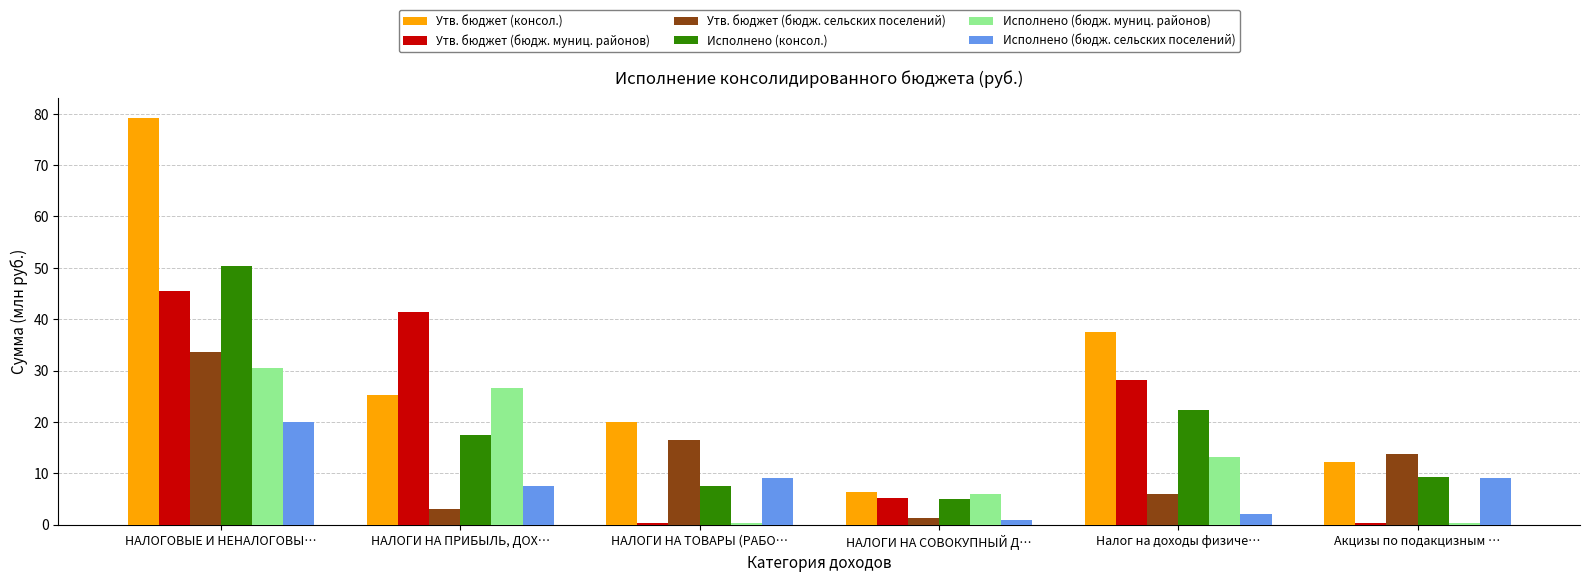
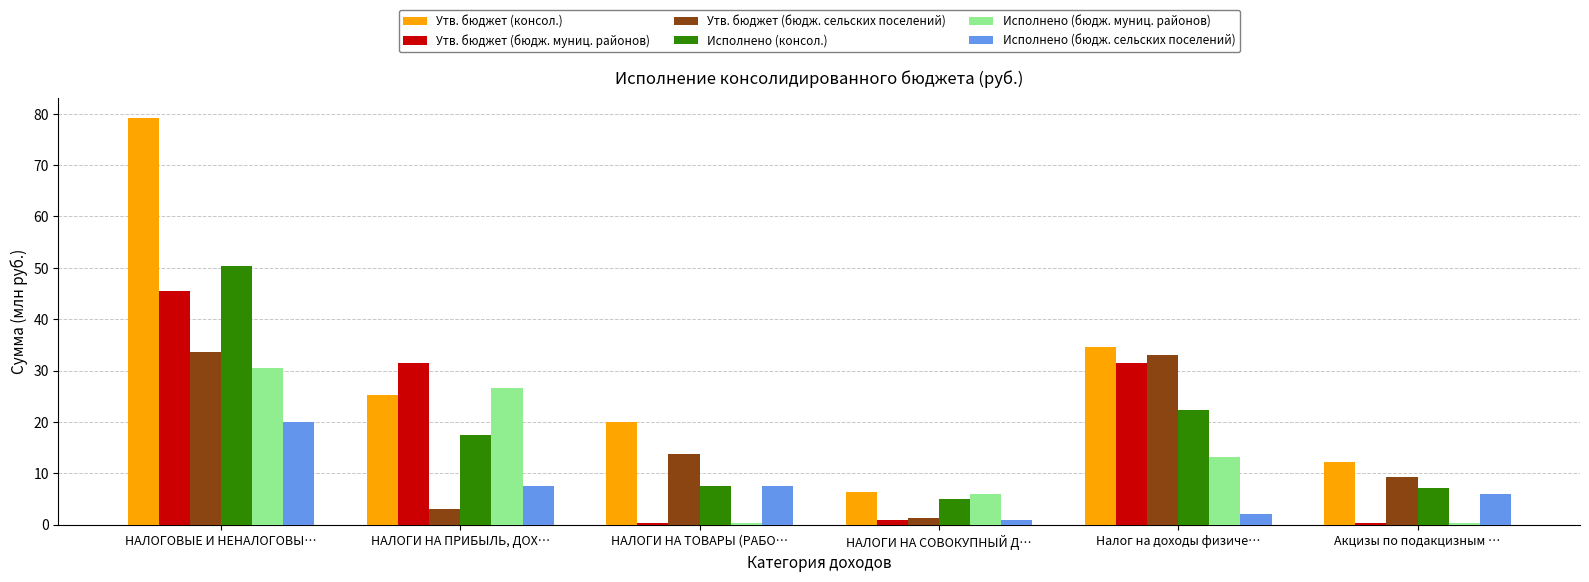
Утв. бюджет (бюдж. муниц. районов), НАЛОГИ НА ПРИБЫЛЬ, ДОХ…: 41 -> 32
Утв. бюджет (бюдж. сельских поселений), НАЛОГИ НА ТОВАРЫ (РАБО…: 16 -> 14
Исполнено (бюдж. сельских поселений), НАЛОГИ НА ТОВАРЫ (РАБО…: 9 -> 8
Утв. бюджет (бюдж. муниц. районов), НАЛОГИ НА СОВОКУПНЫЙ Д…: 5 -> 1
Утв. бюджет (консол.), Налог на доходы физиче…: 38 -> 35
Утв. бюджет (бюдж. муниц. районов), Налог на доходы физиче…: 28 -> 32
Утв. бюджет (бюдж. сельских поселений), Налог на доходы физиче…: 6 -> 33
Утв. бюджет (бюдж. сельских поселений), Акцизы по подакцизным …: 14 -> 9
Исполнено (консол.), Акцизы по подакцизным …: 9 -> 7
Исполнено (бюдж. сельских поселений), Акцизы по подакцизным …: 9 -> 6
